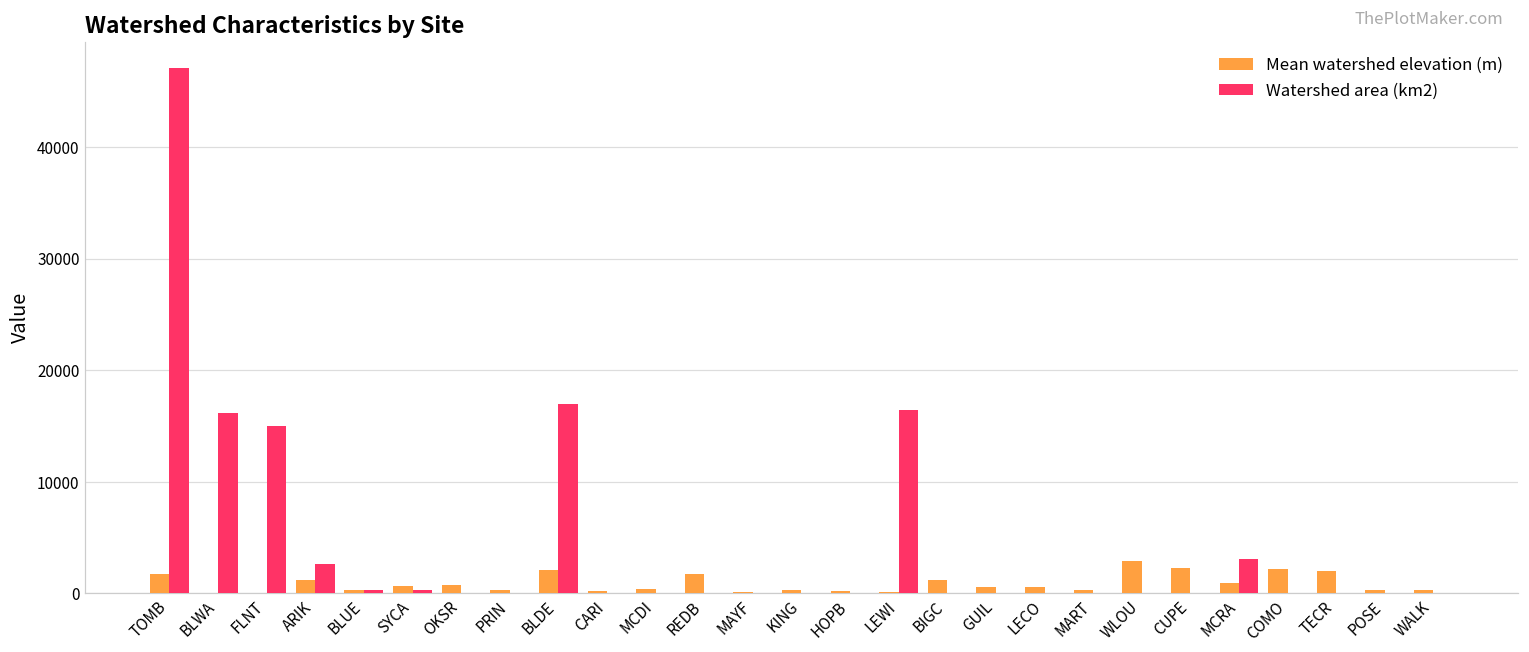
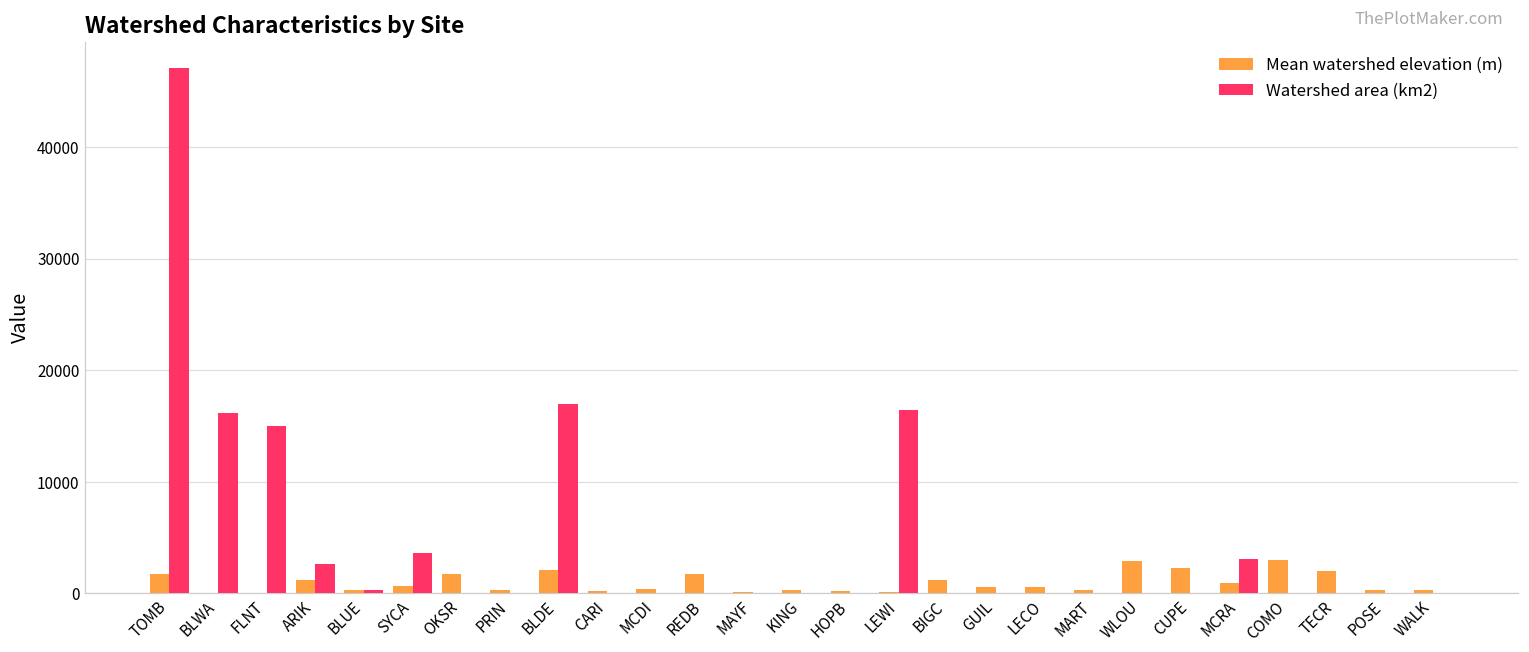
Watershed area (km2), SYCA: 300 -> 3600
Mean watershed elevation (m), OKSR: 800 -> 1700
Mean watershed elevation (m), COMO: 2200 -> 3000
